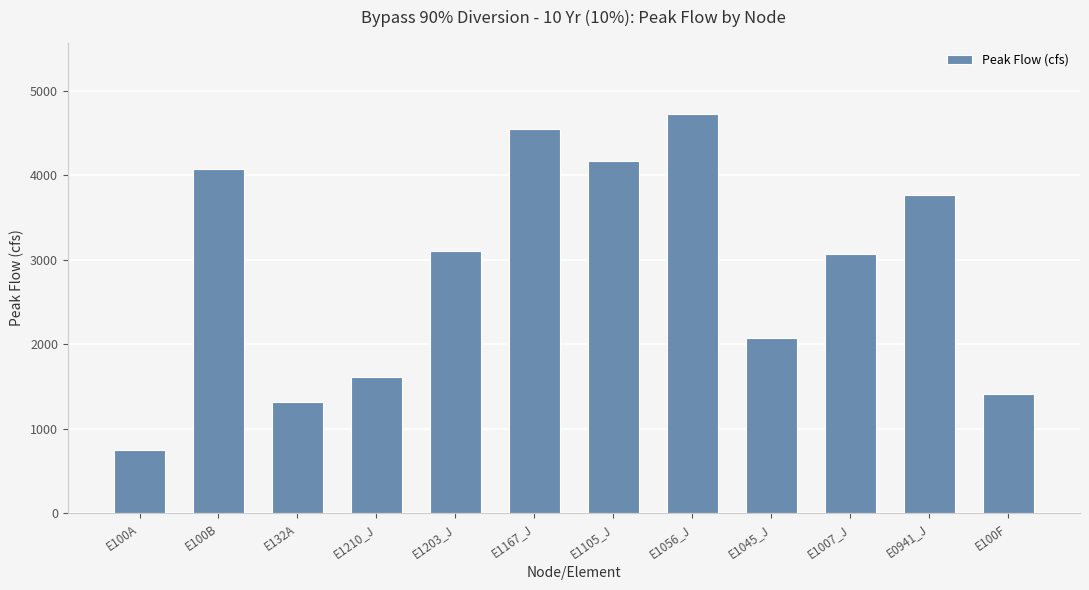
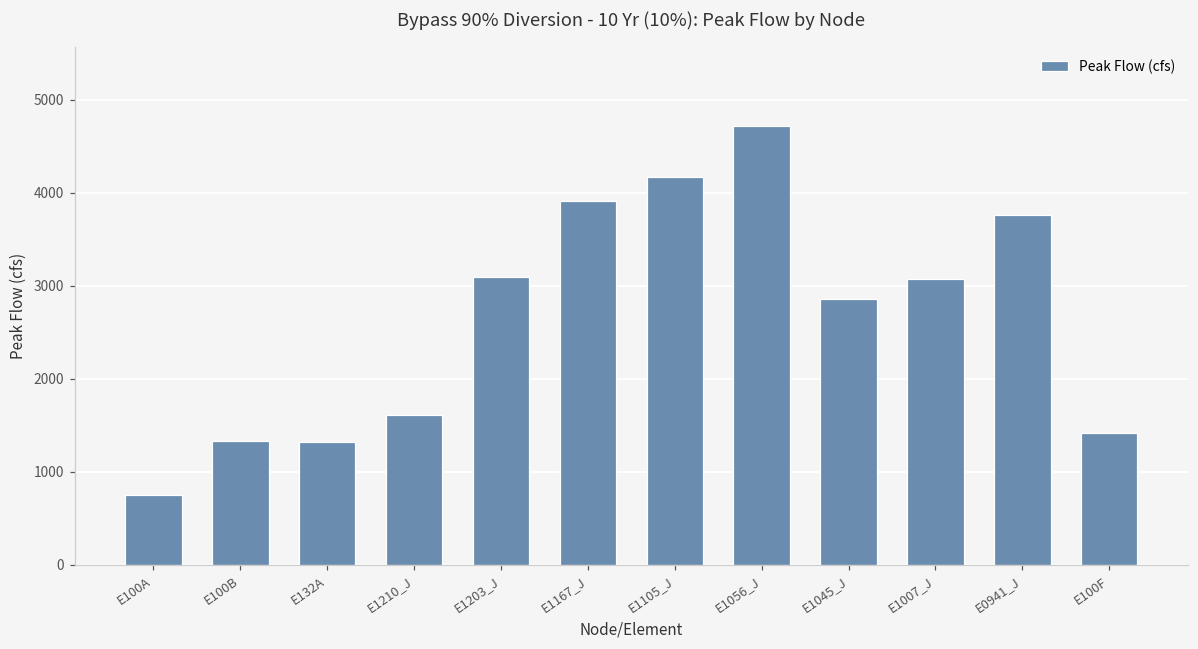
E100B: 4100 -> 1300
E1167_J: 4500 -> 3900
E1045_J: 2100 -> 2900
